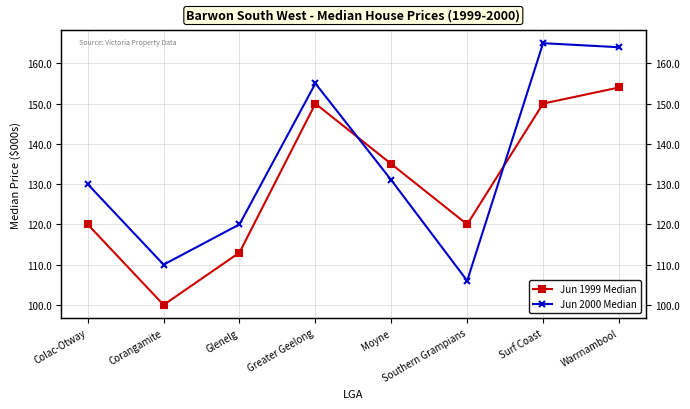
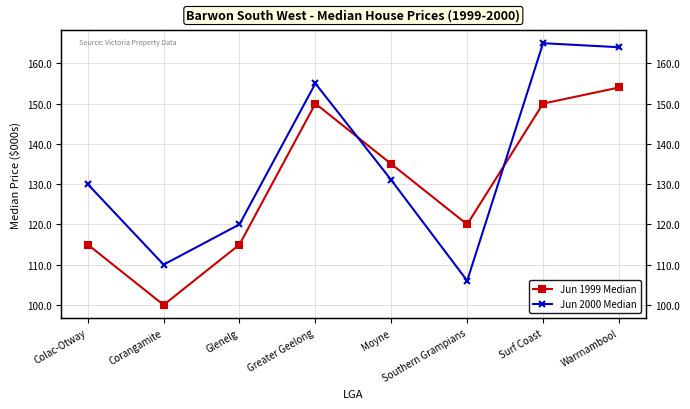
Jun 1999 Median, Colac-Otway: 120 -> 115
Jun 1999 Median, Glenelg: 113 -> 115
